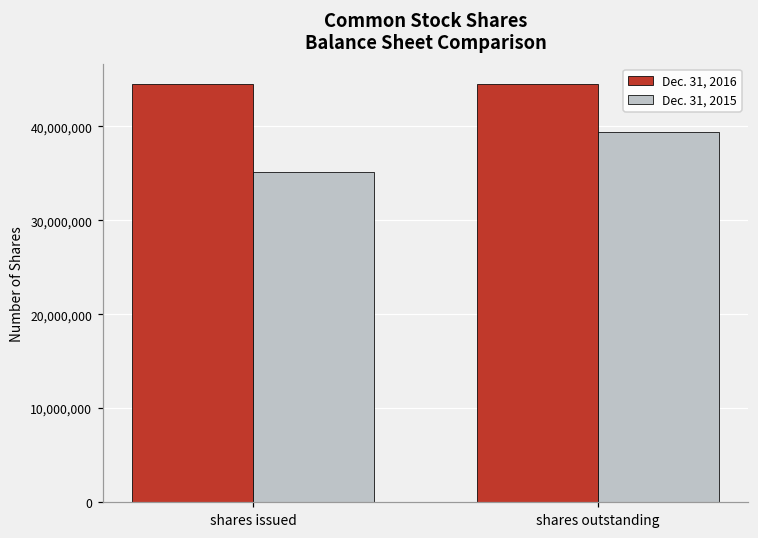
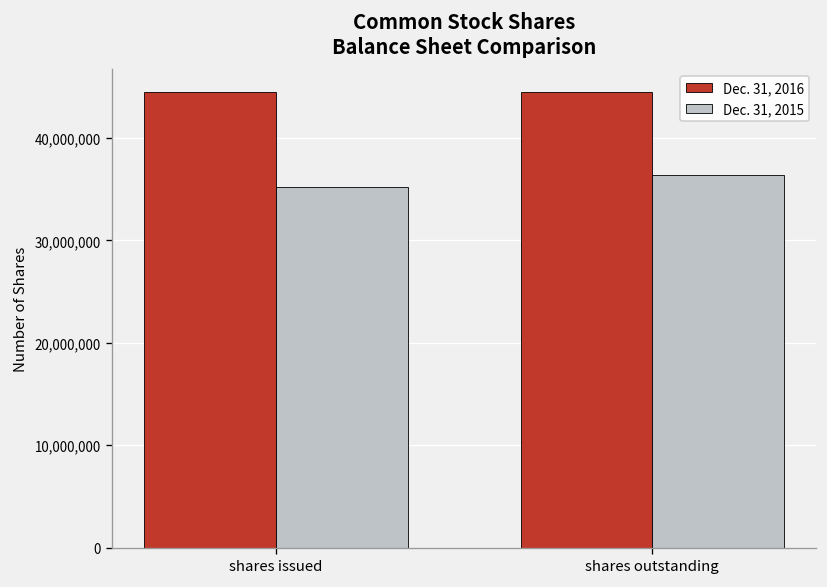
Dec. 31, 2015, shares outstanding: 39,000,000 -> 36,000,000
